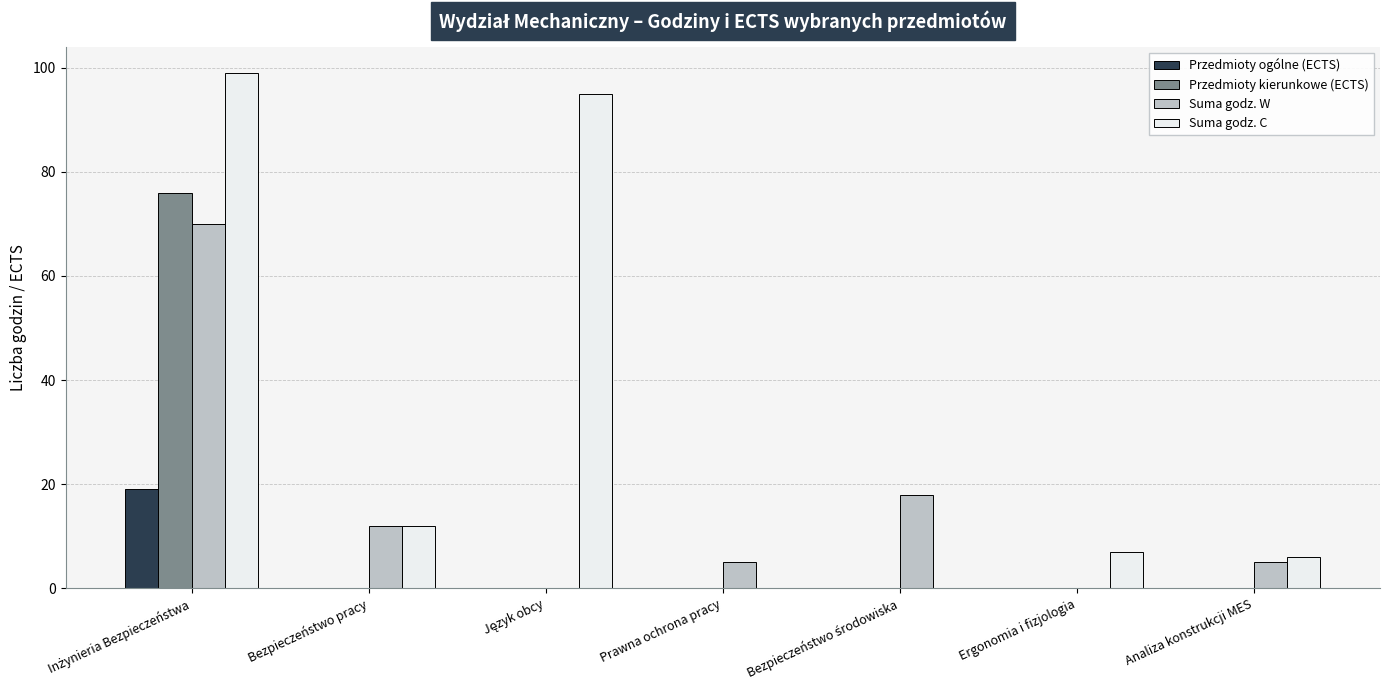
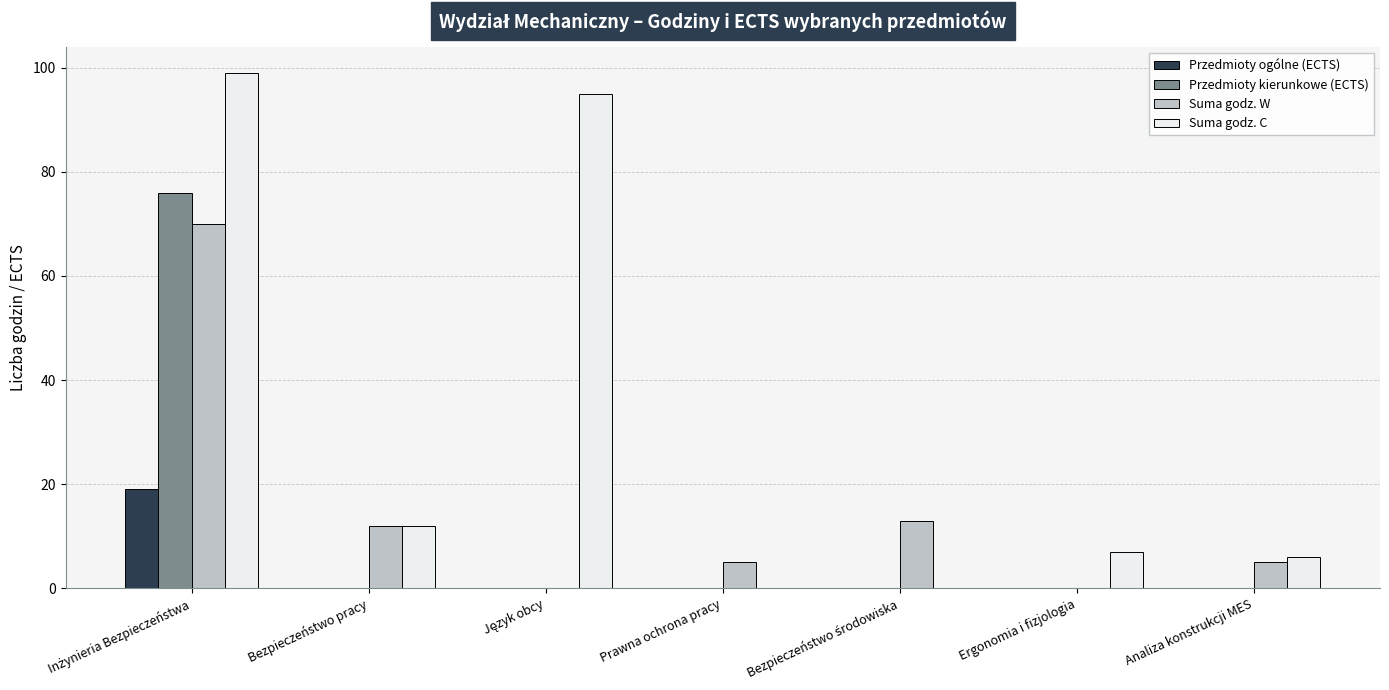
Suma godz. W, Bezpieczeństwo środowiska: 18 -> 13
